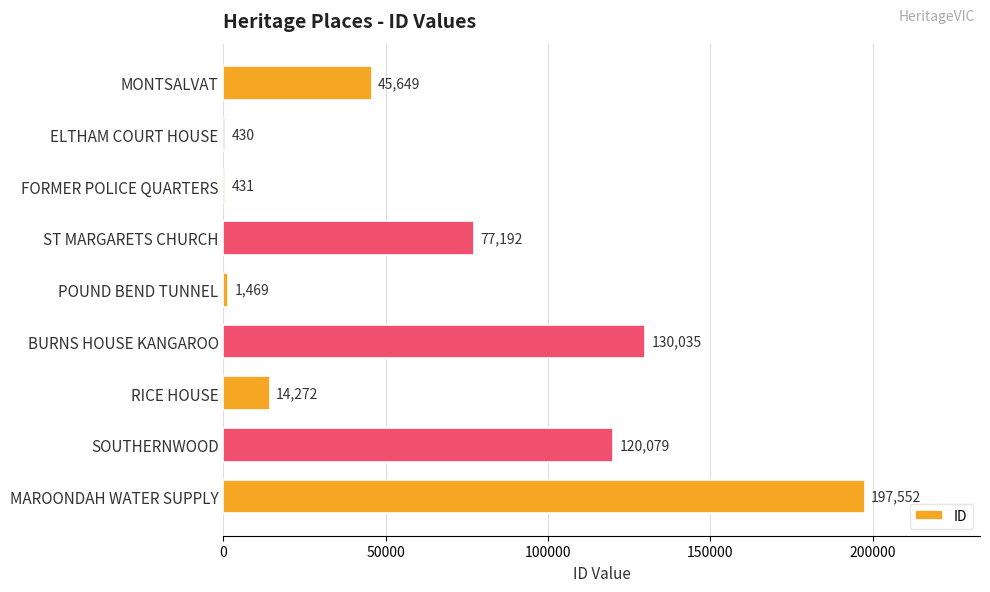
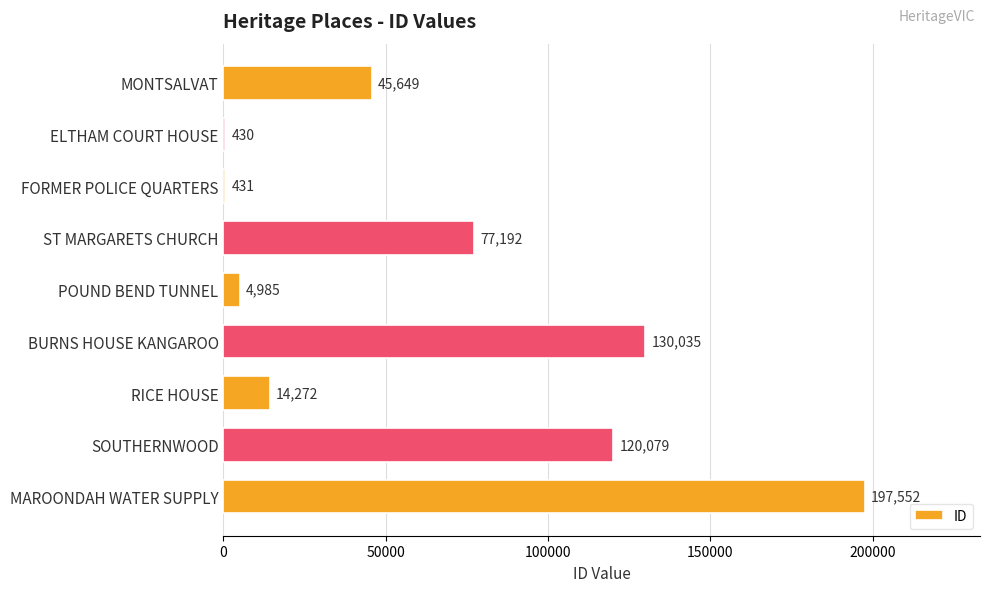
POUND BEND TUNNEL: 1,469 -> 4,985
